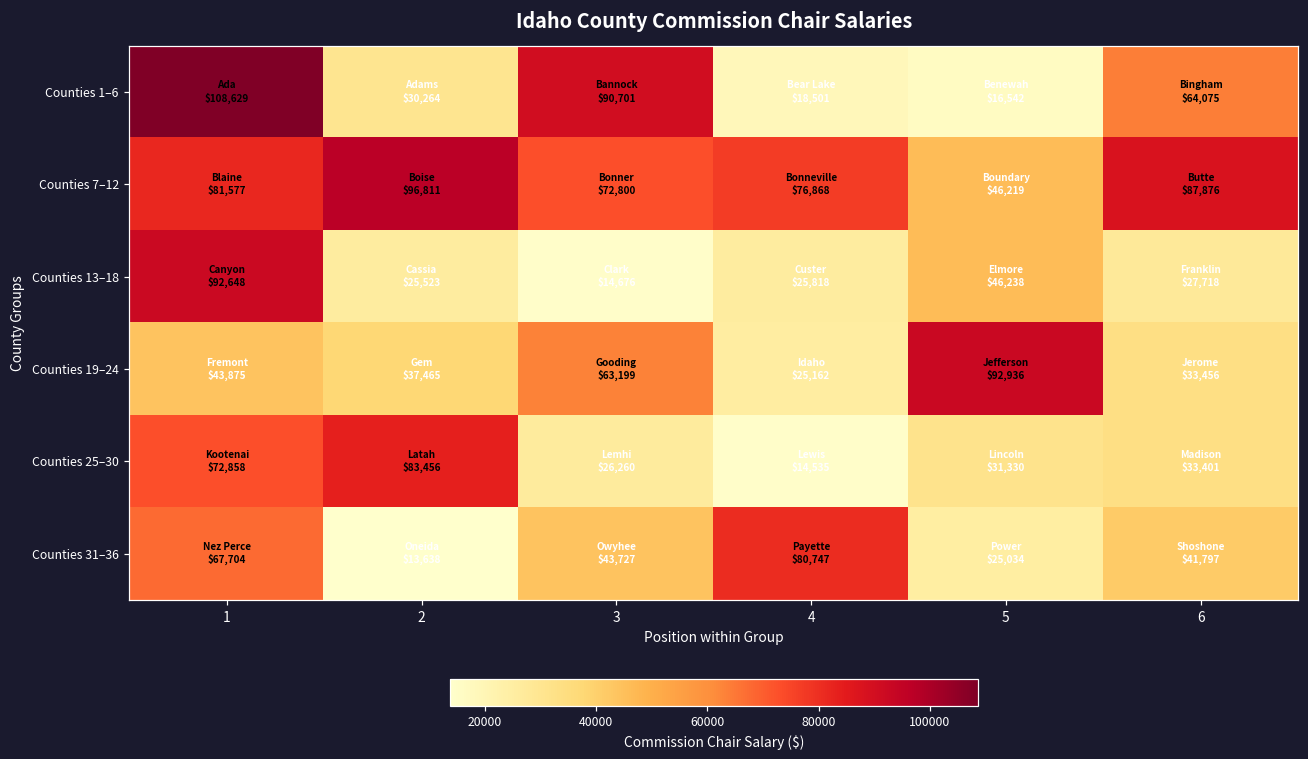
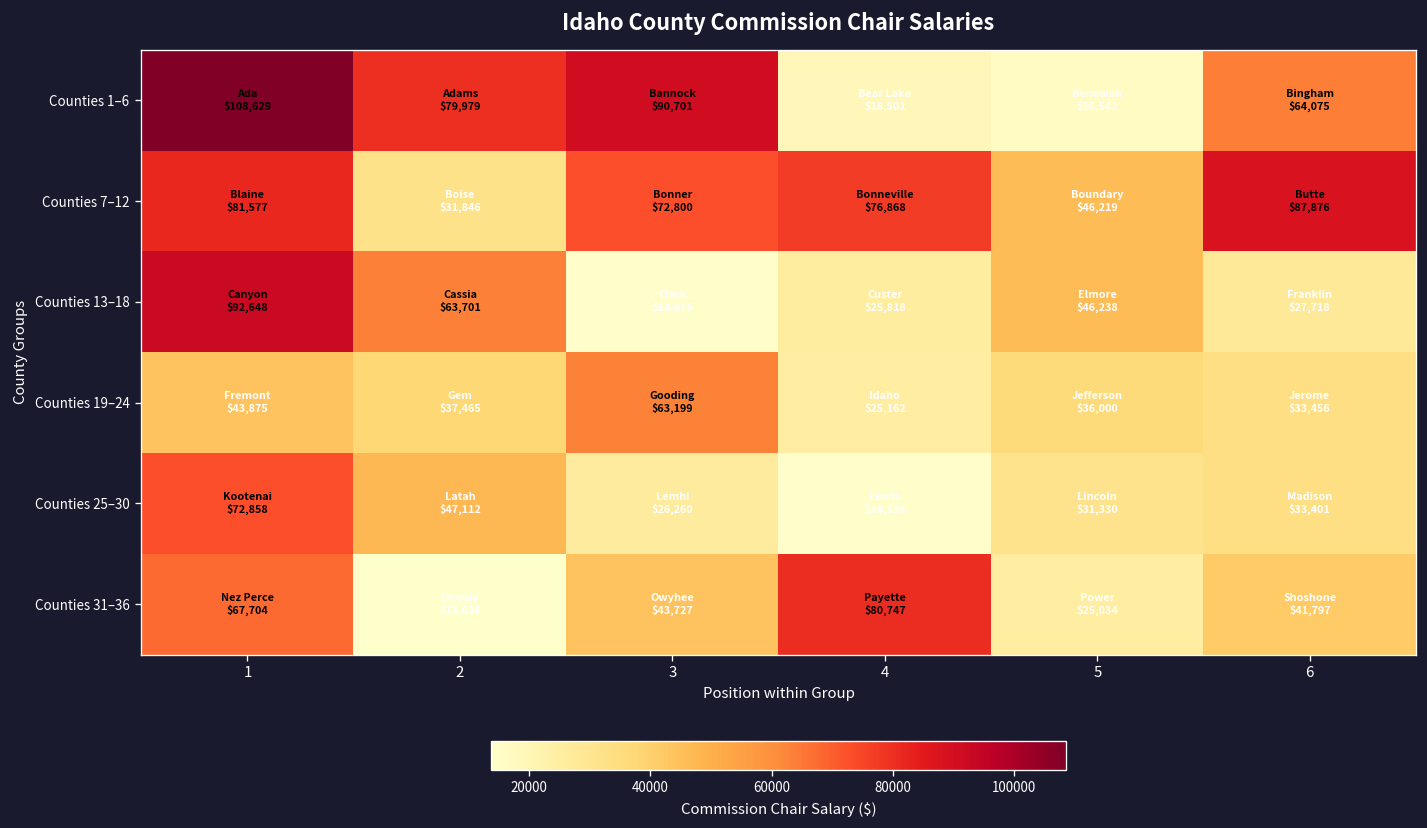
Counties 1–6, 2: $30,264 -> $79,979
Counties 7–12, 2: $96,811 -> $31,846
Counties 13–18, 2: $25,523 -> $63,701
Counties 19–24, 5: $92,936 -> $36,000
Counties 25–30, 2: $83,456 -> $47,112
